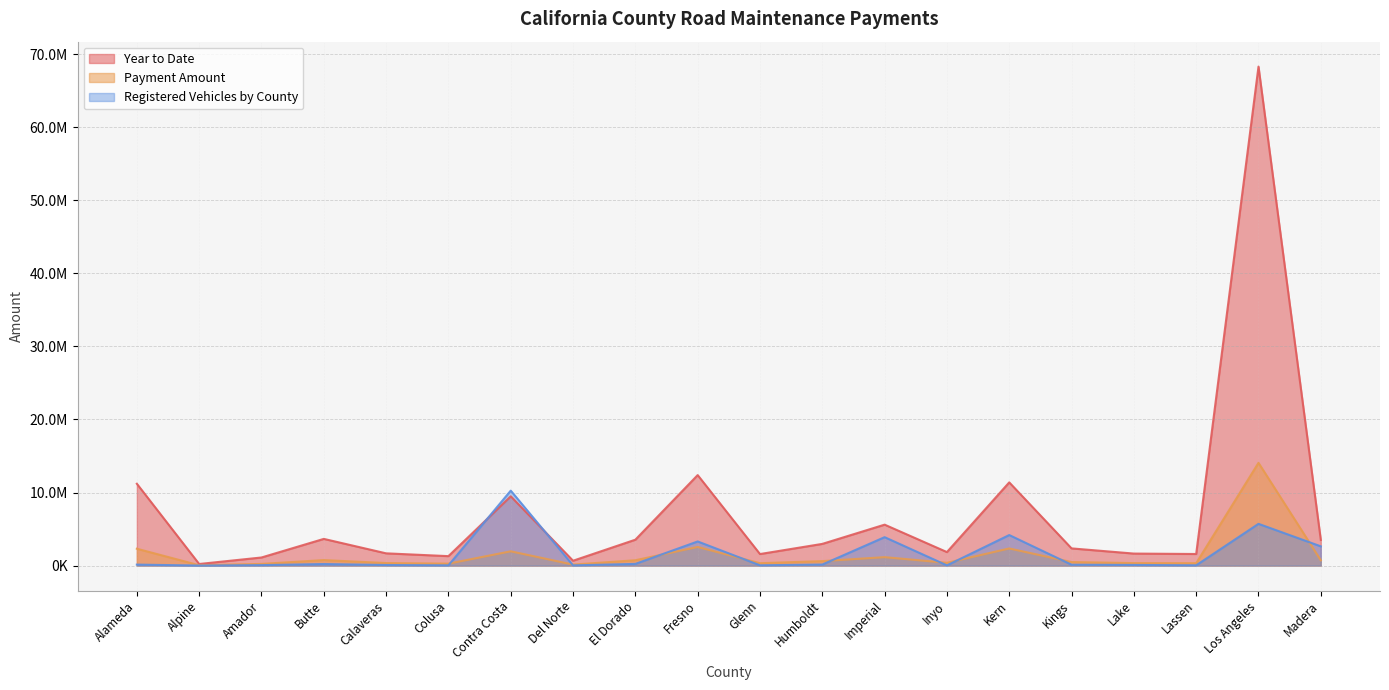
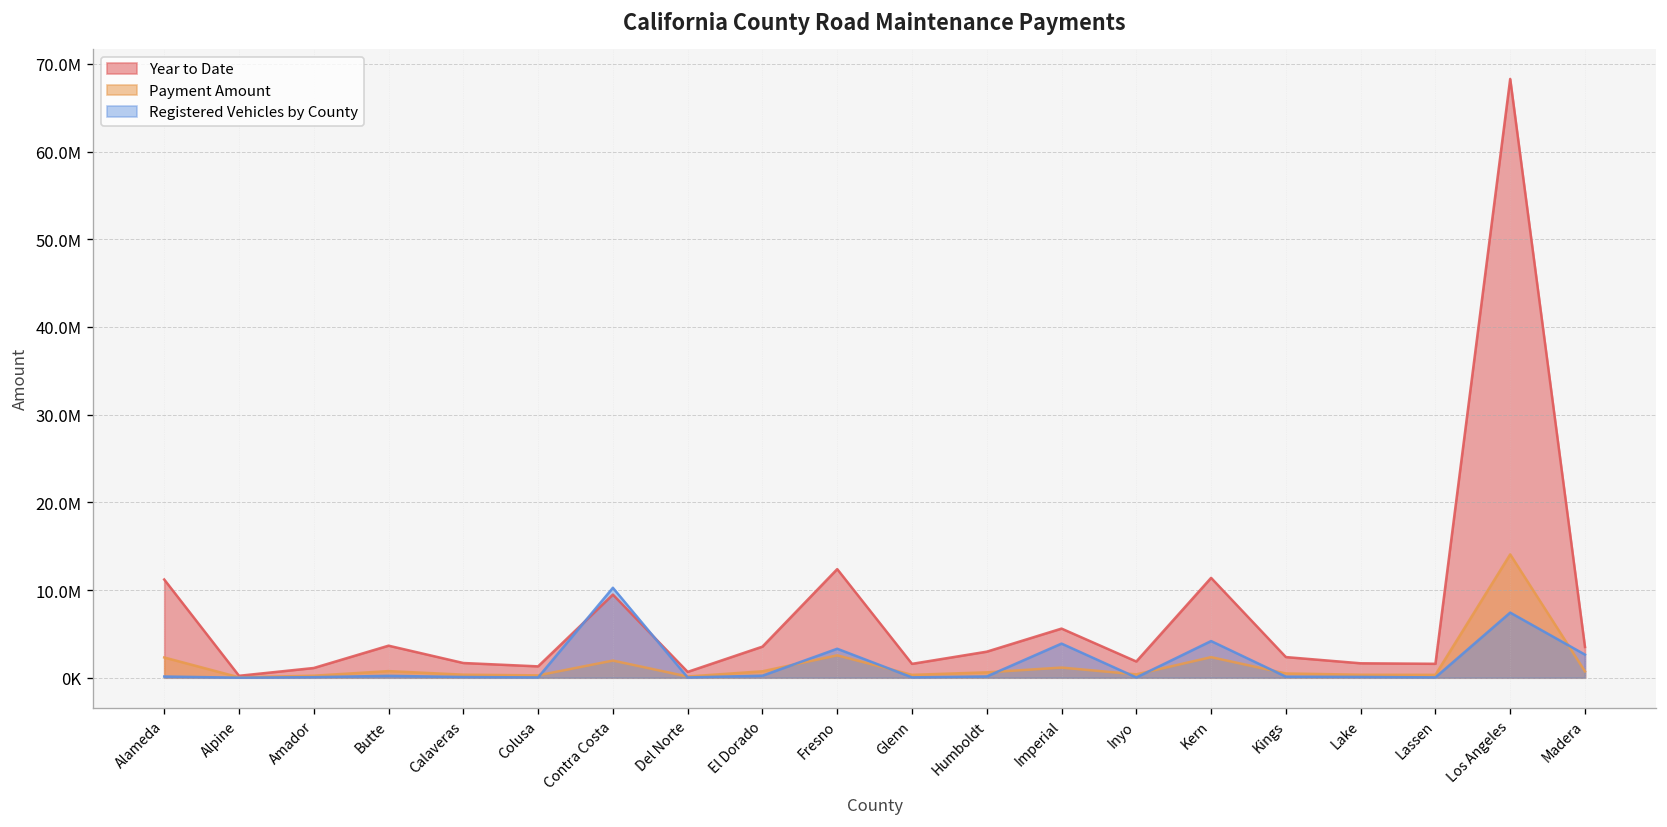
Registered Vehicles by County, Los Angeles: 6000000 -> 7000000
